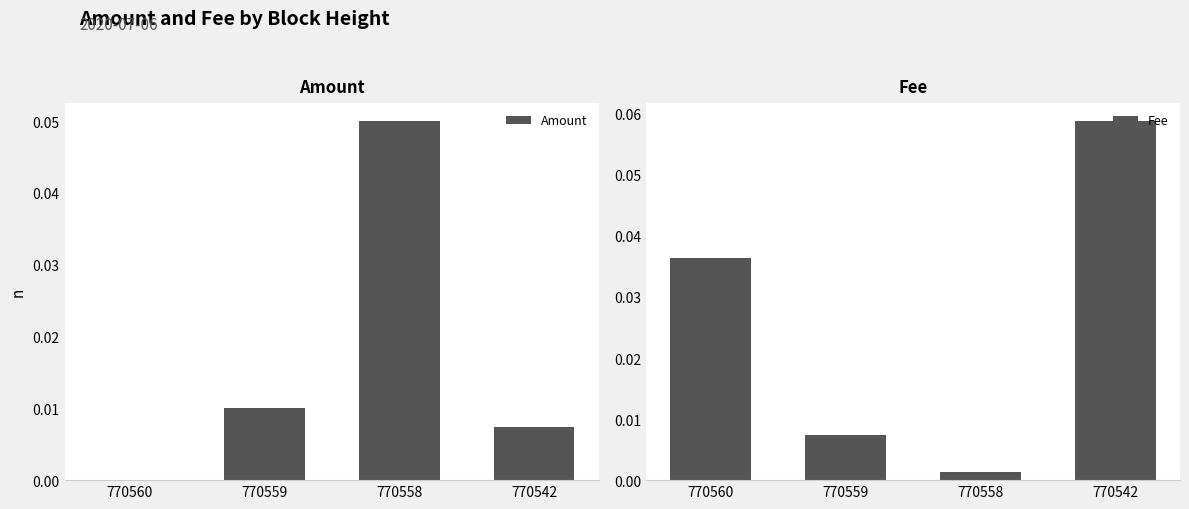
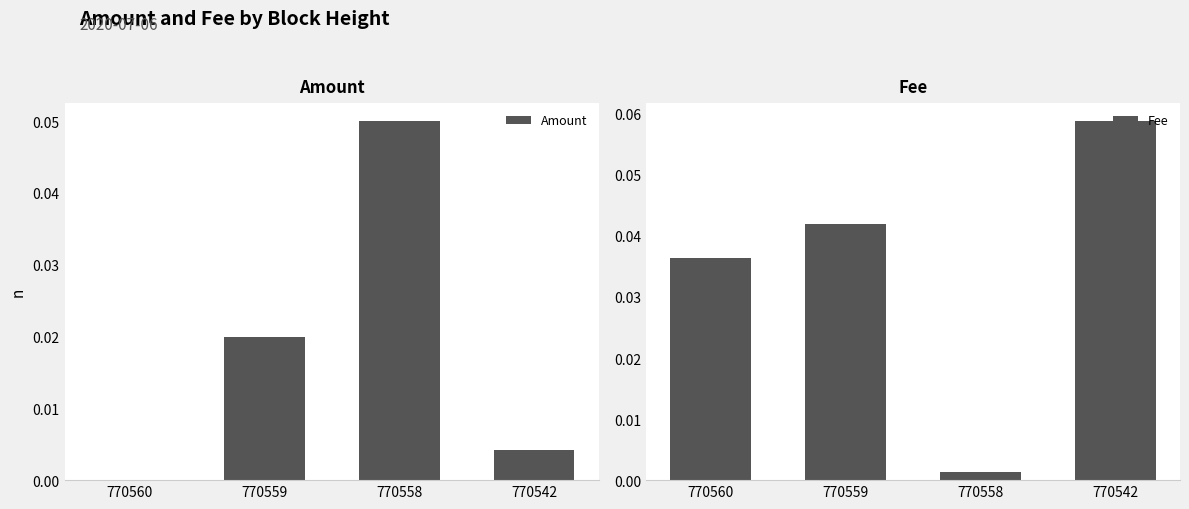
Amount, 770559: 0.01 -> 0.02
Amount, 770542: 0.007 -> 0.004
Fee, 770559: 0.007 -> 0.042
